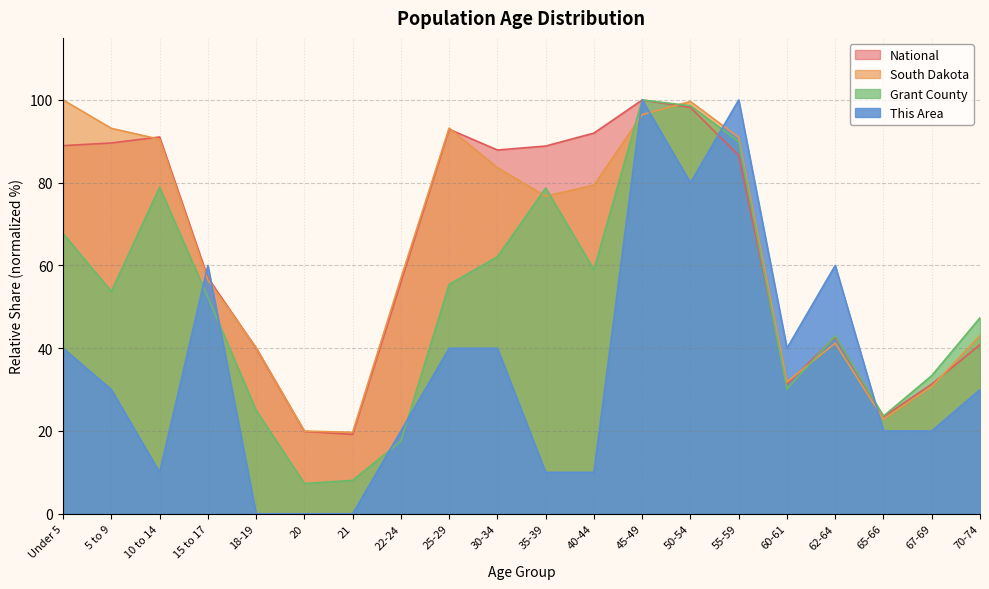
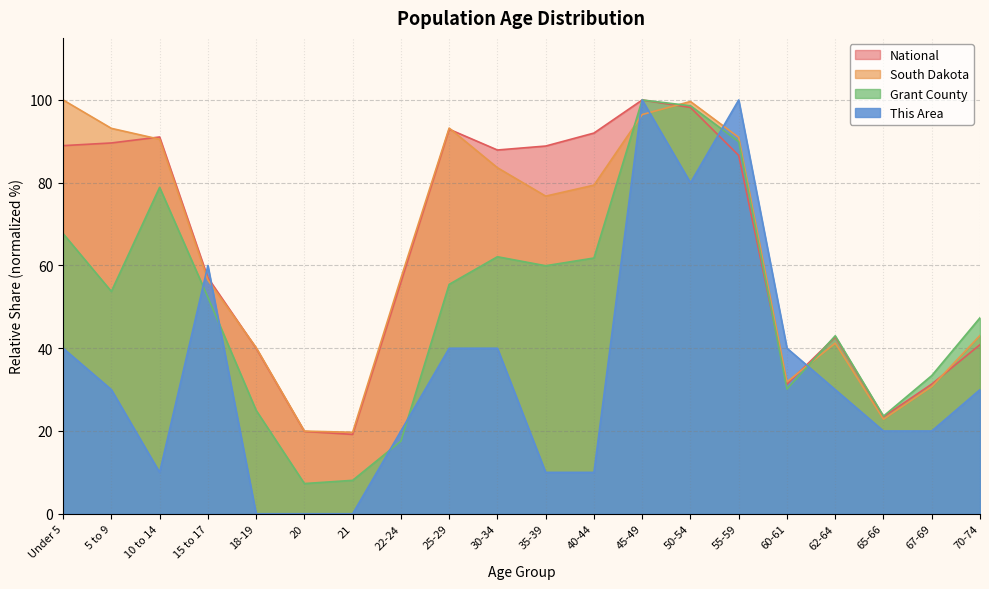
Grant County, 35-39: 79 -> 60
Grant County, 40-44: 59 -> 62
This Area, 62-64: 60 -> 30
